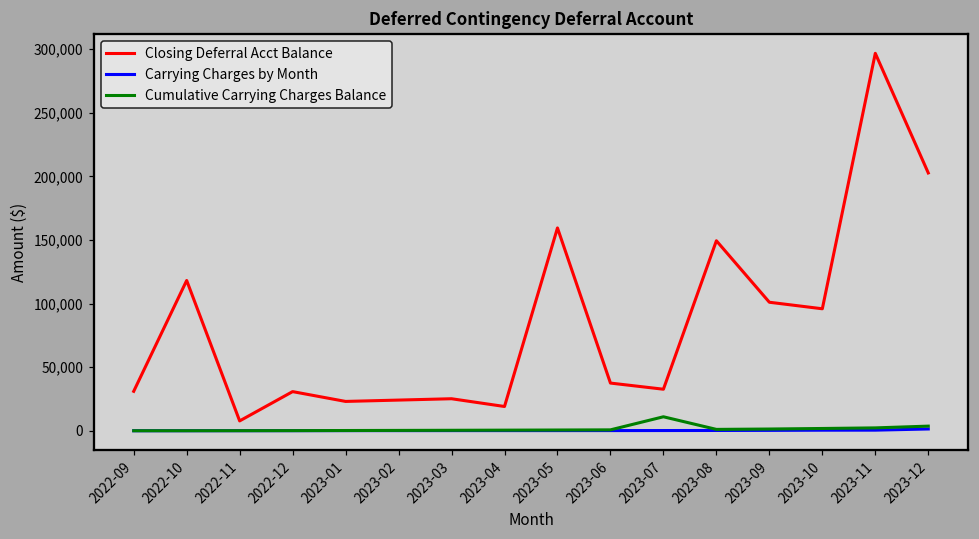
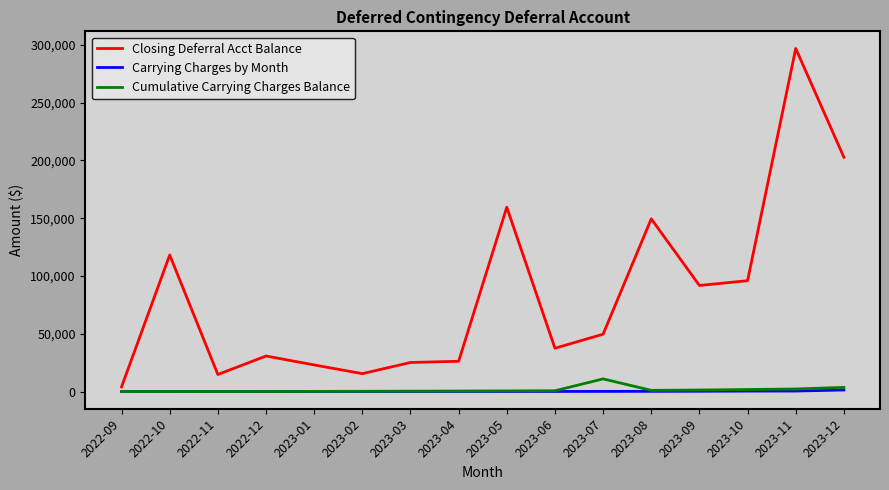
Closing Deferral Acct Balance, 2022-09: 31,000 -> 4,000
Closing Deferral Acct Balance, 2022-11: 8,000 -> 15,000
Closing Deferral Acct Balance, 2023-02: 24,000 -> 16,000
Closing Deferral Acct Balance, 2023-04: 19,000 -> 26,000
Closing Deferral Acct Balance, 2023-07: 33,000 -> 50,000
Closing Deferral Acct Balance, 2023-09: 101,000 -> 92,000
